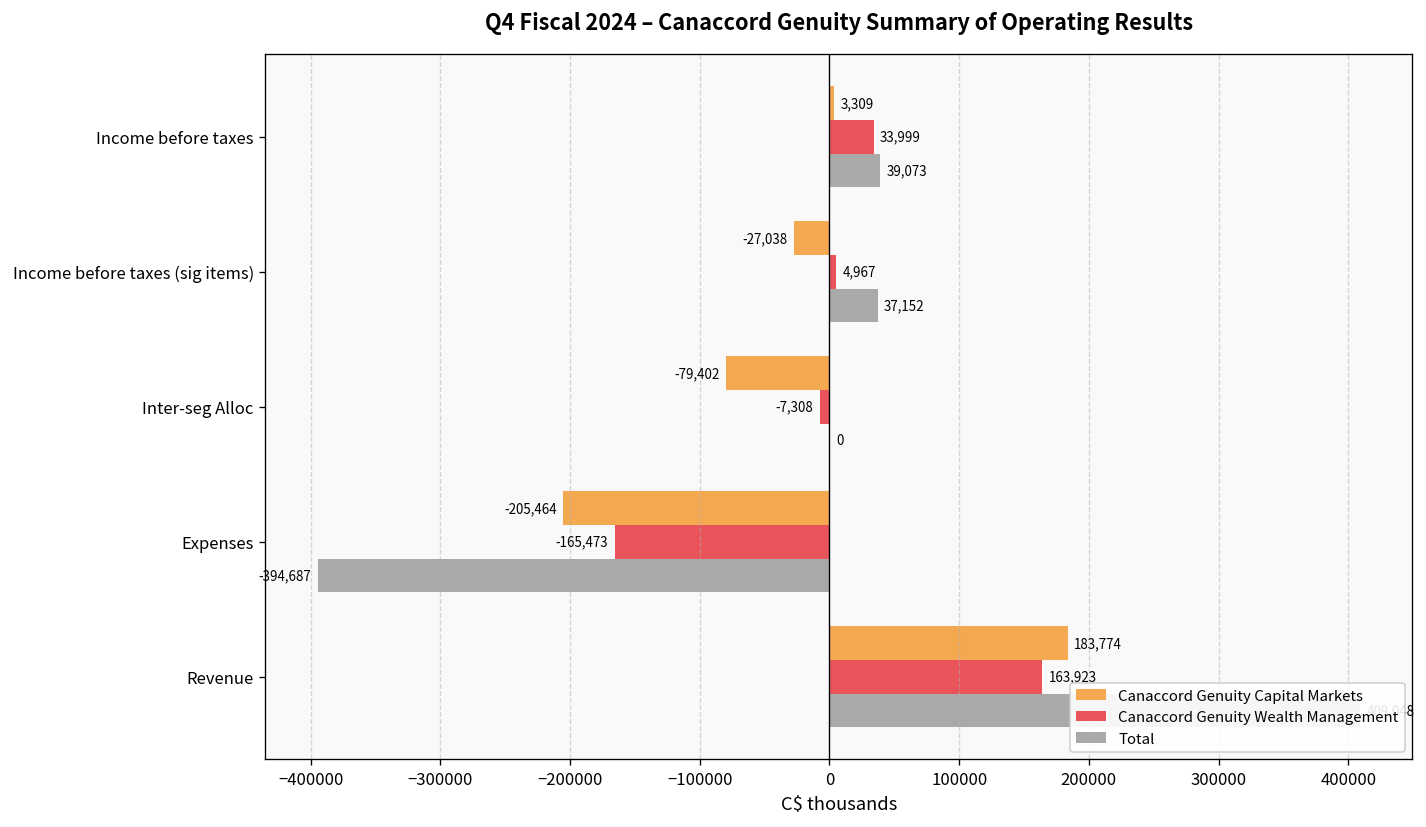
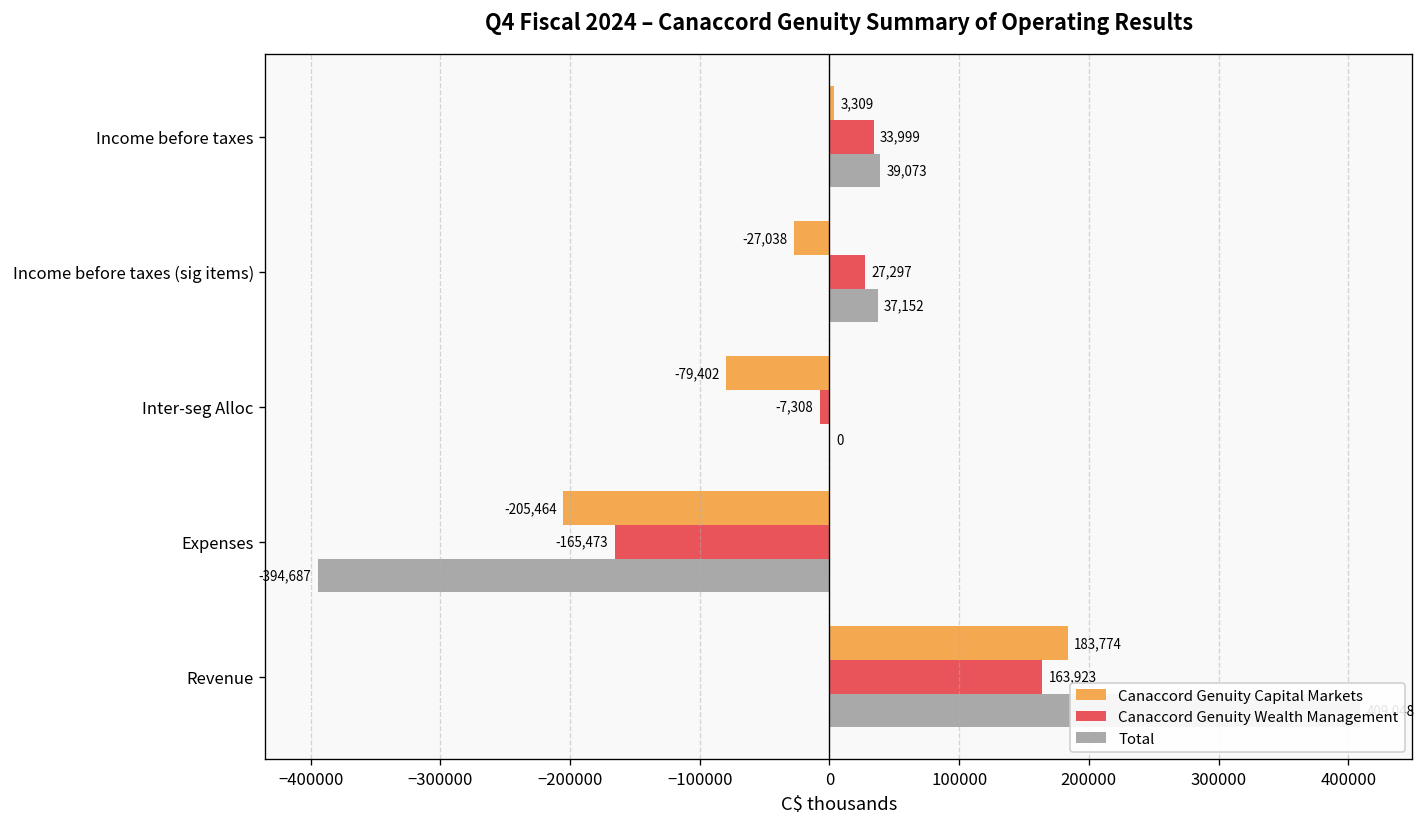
Canaccord Genuity Wealth Management, Income before taxes (sig items): 4,967 -> 27,297
